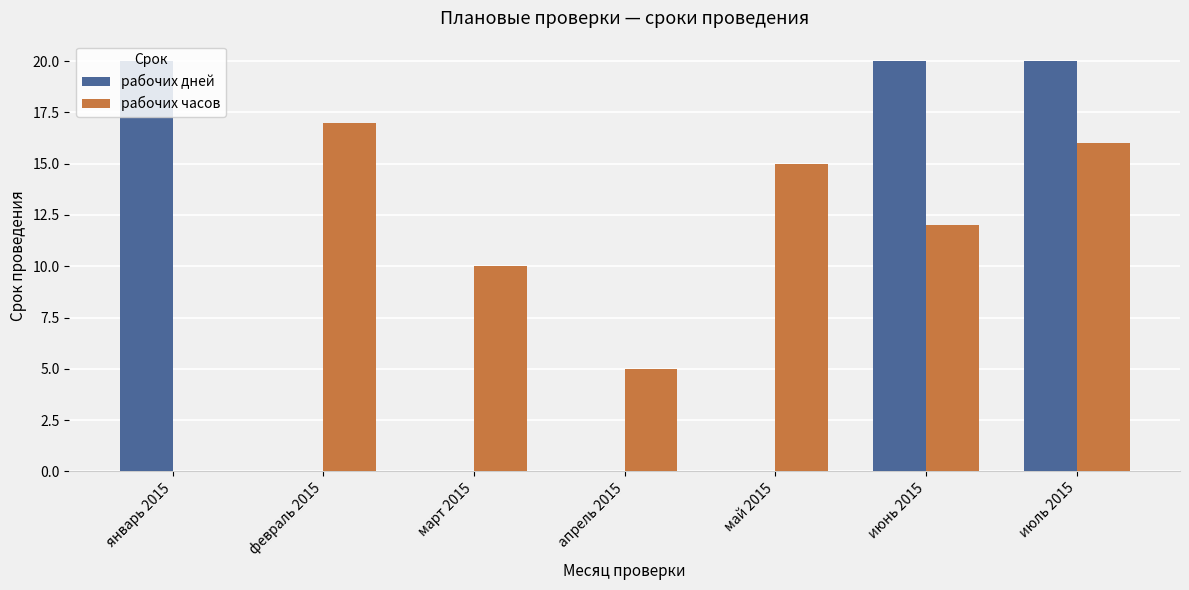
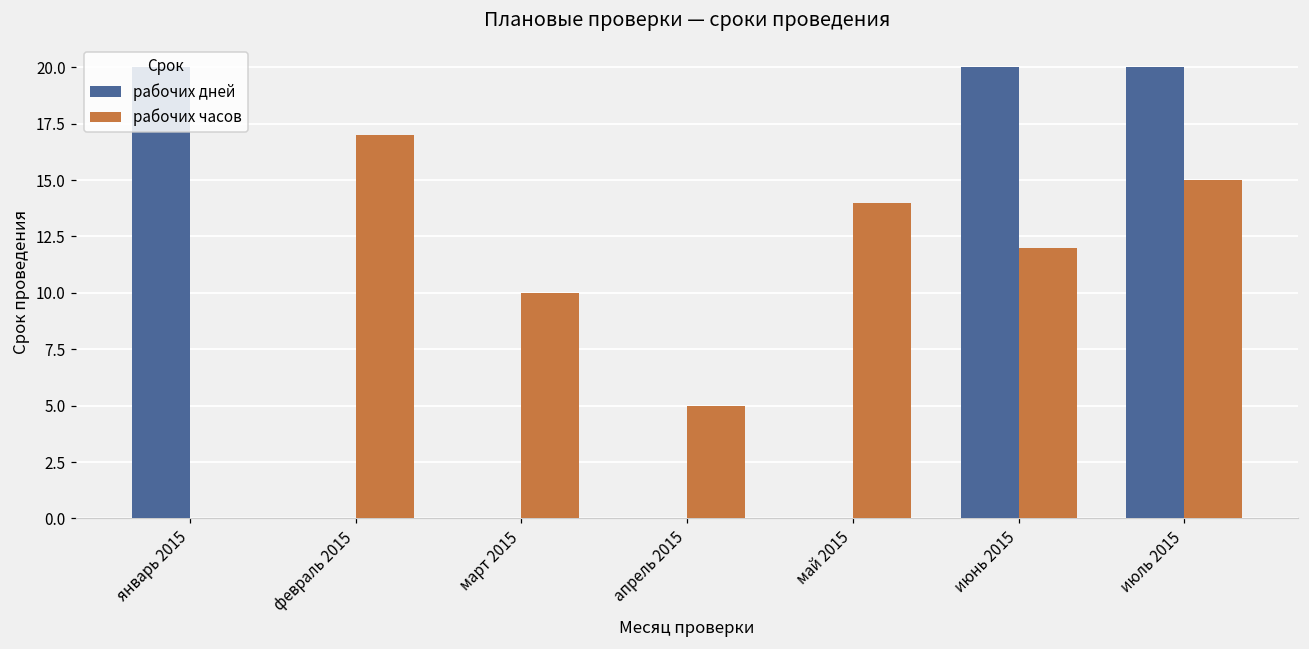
рабочих часов, май 2015: 15 -> 14
рабочих часов, июль 2015: 16 -> 15
